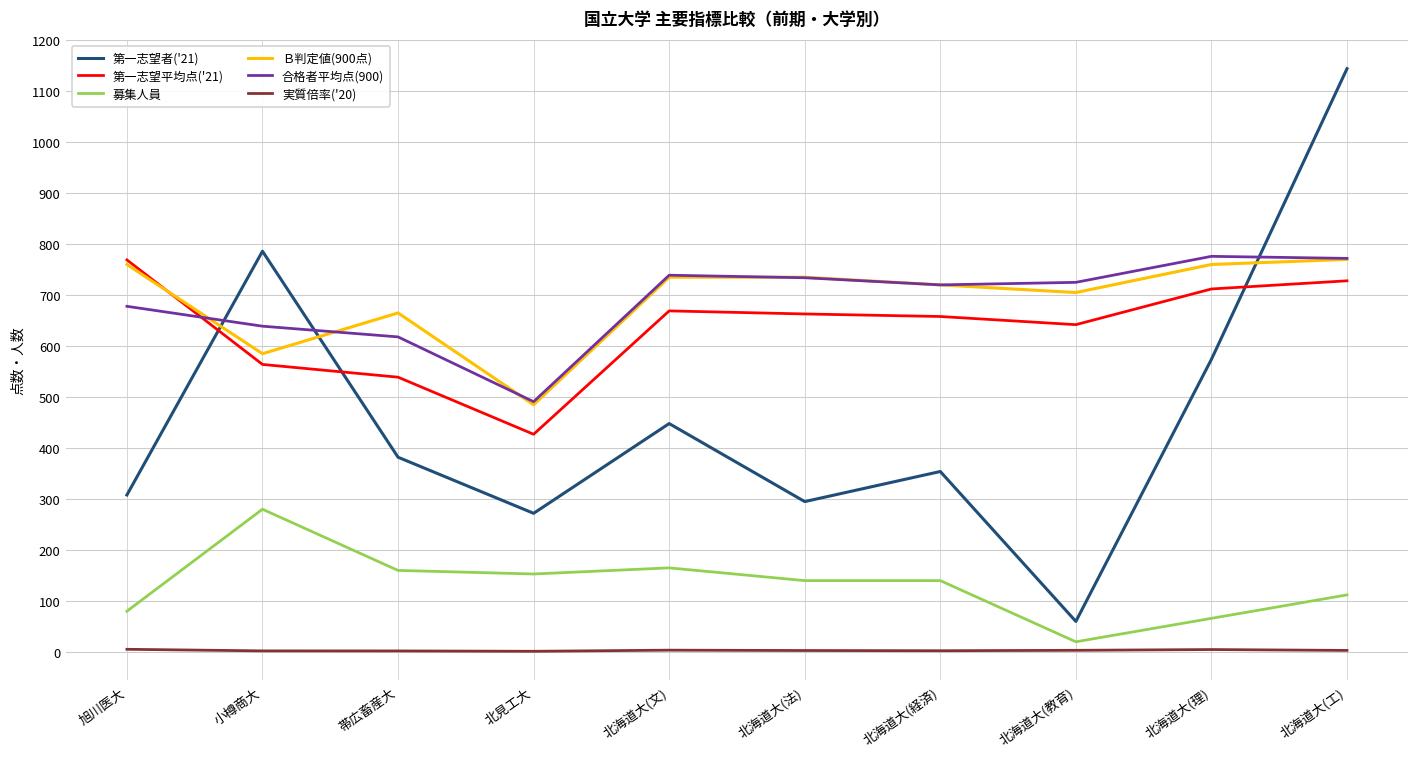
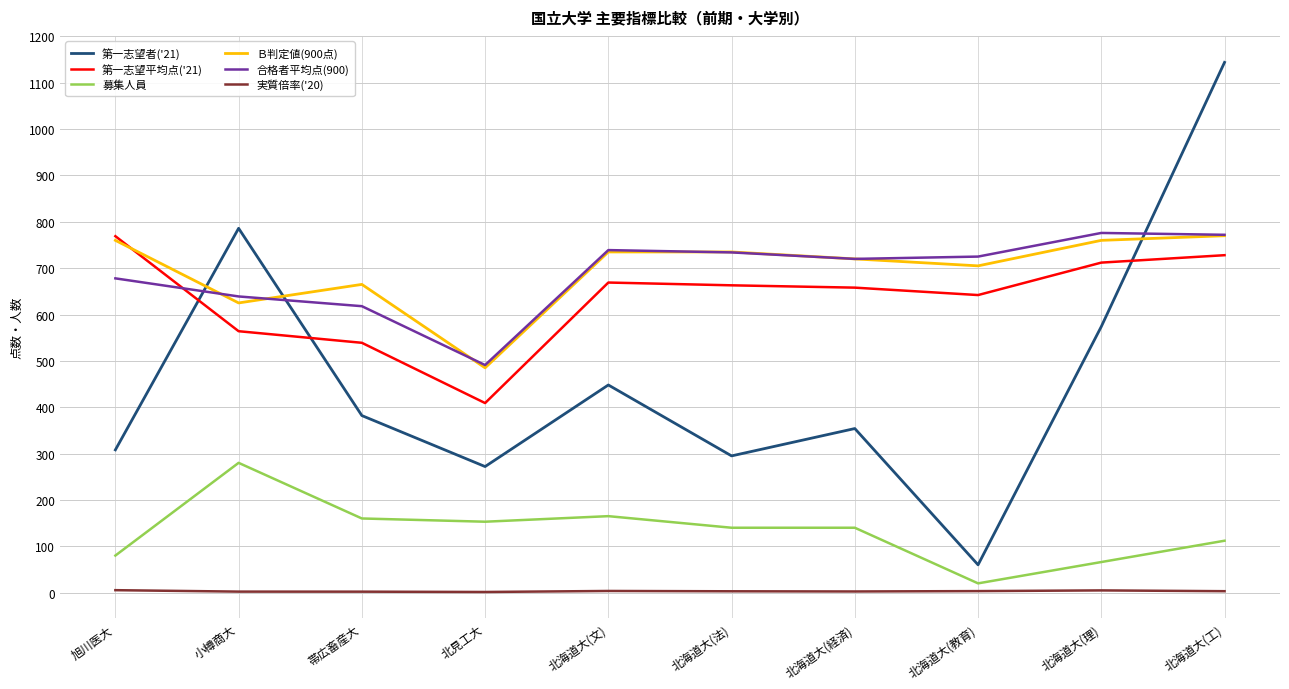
Ｂ判定値(900点), 小樽商大: 590 -> 630
第一志望平均点('21), 北見工大: 430 -> 410
